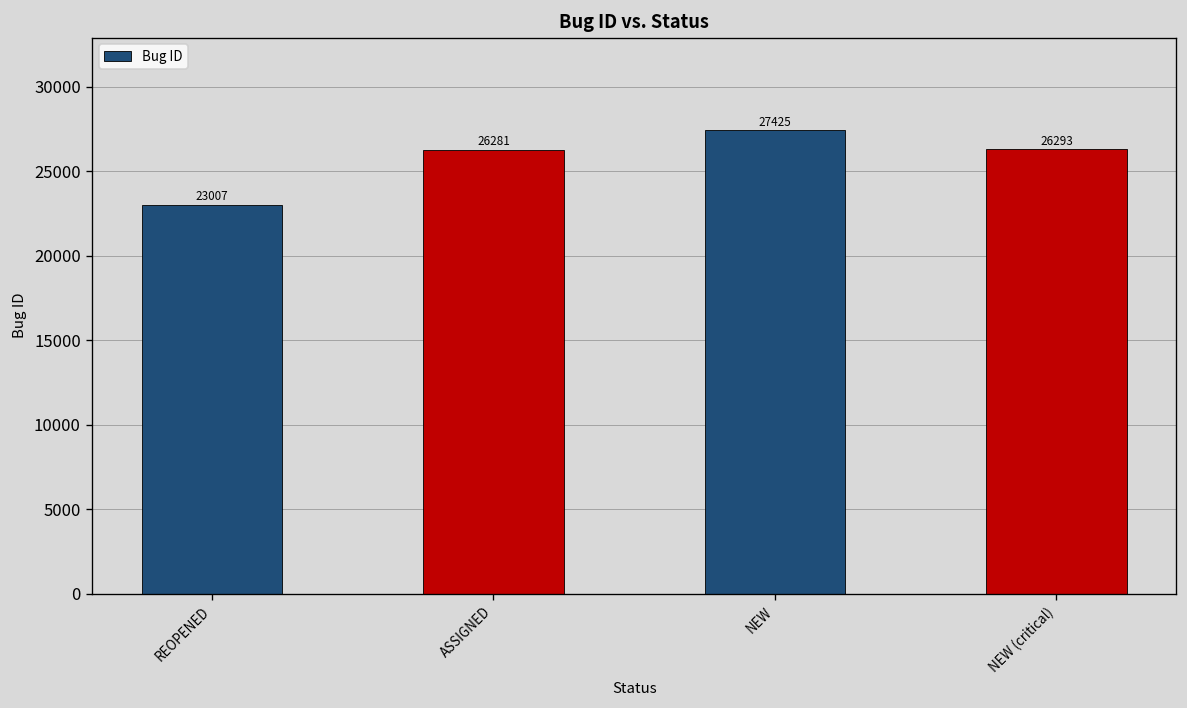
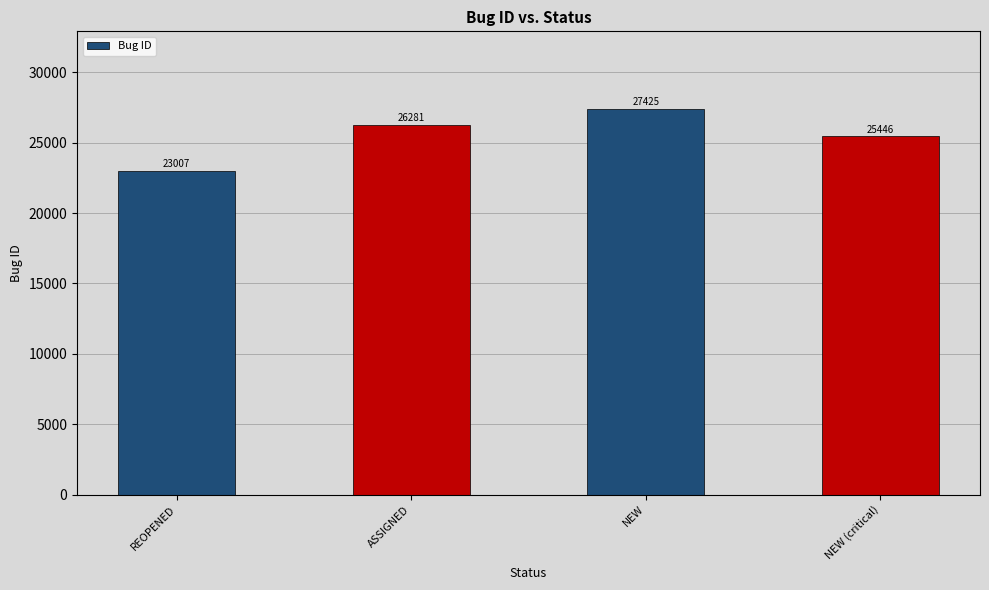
NEW (critical): 26293 -> 25446
